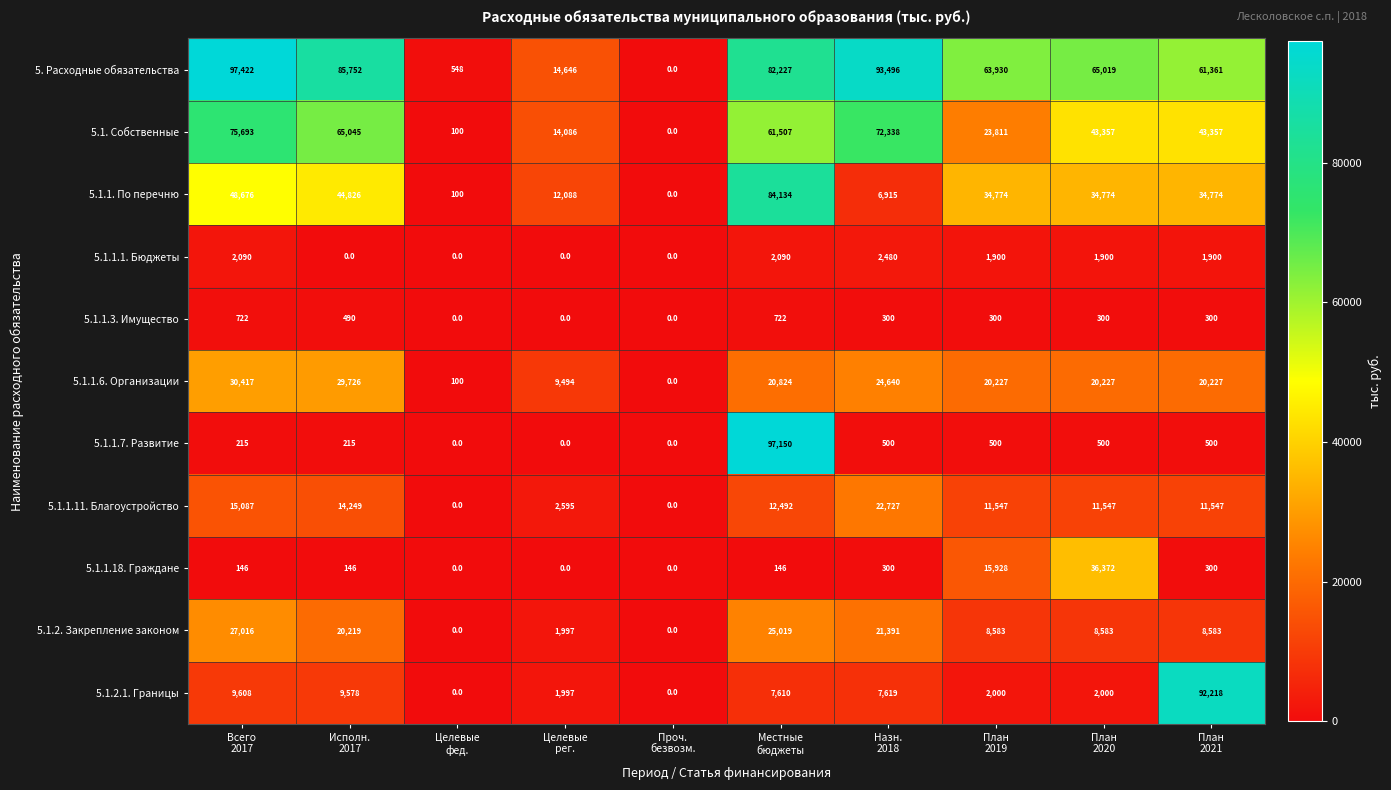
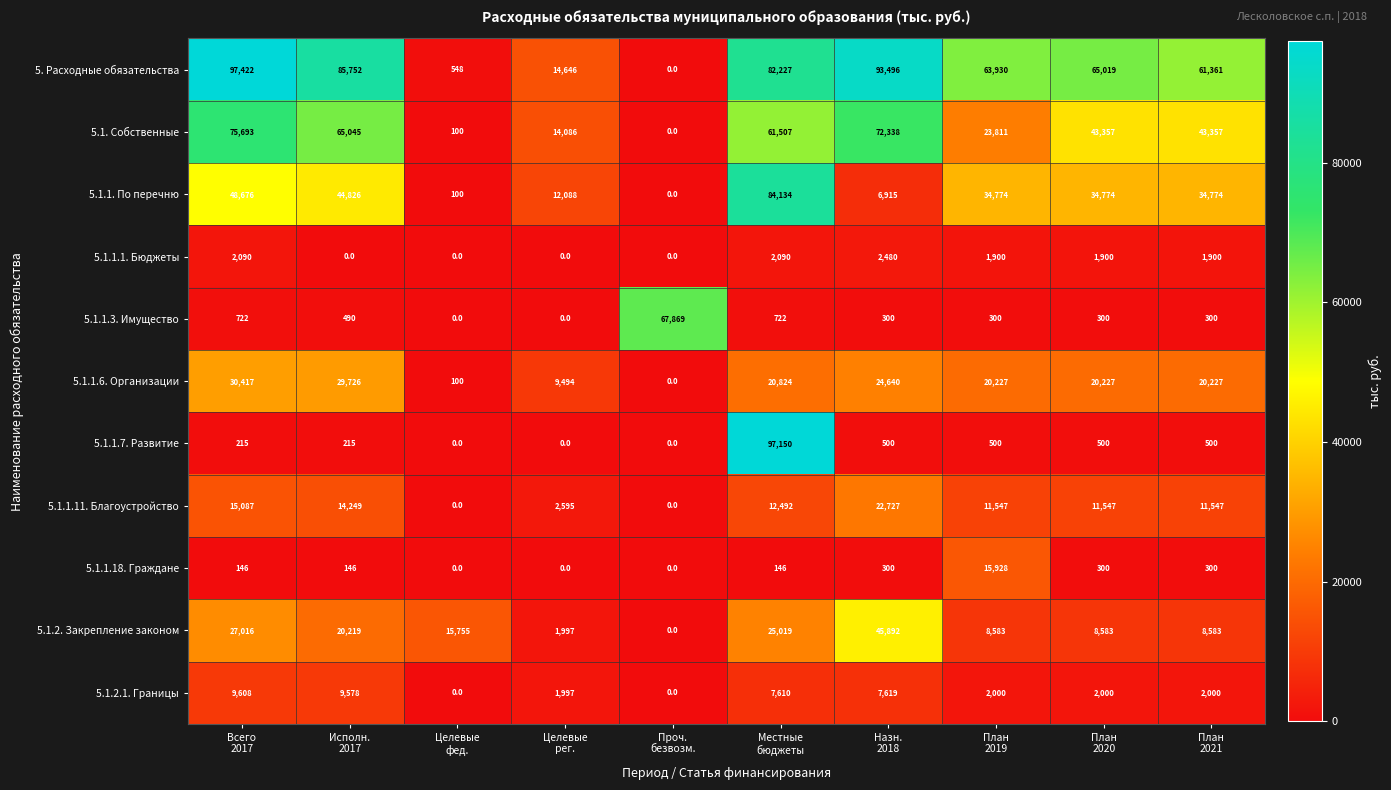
5.1.1.3. Имущество, Проч. безвозм.: 0.0 -> 67,869
5.1.1.18. Граждане, План 2020: 36,372 -> 300
5.1.2. Закрепление законом, Целевые фед.: 0.0 -> 15,755
5.1.2. Закрепление законом, Назн. 2018: 21,391 -> 45,892
5.1.2.1. Границы, План 2021: 92,218 -> 2,000
